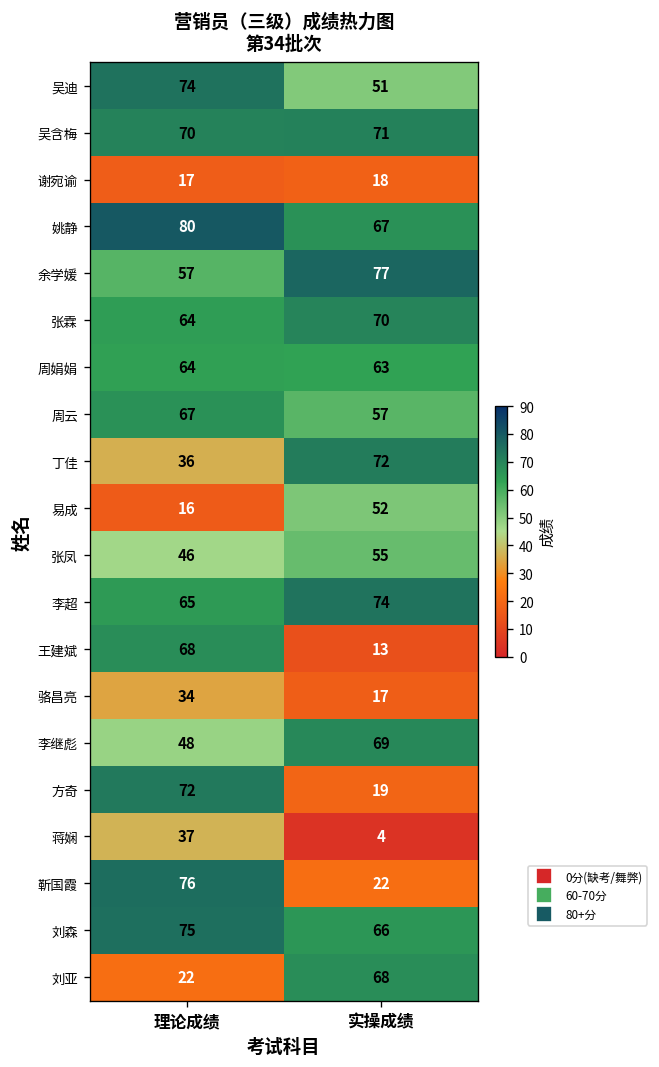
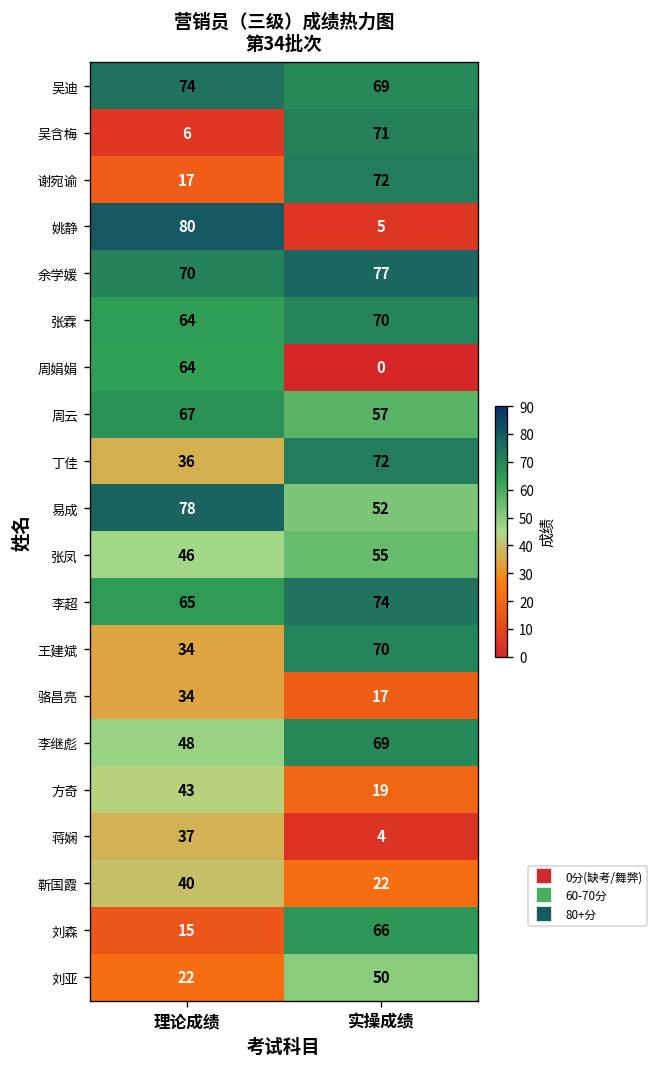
吴迪, 实操成绩: 51 -> 69
吴含梅, 理论成绩: 70 -> 6
谢宛谕, 实操成绩: 18 -> 72
姚静, 实操成绩: 67 -> 5
余学媛, 理论成绩: 57 -> 70
周娟娟, 实操成绩: 63 -> 0
易成, 理论成绩: 16 -> 78
王建斌, 理论成绩: 68 -> 34
王建斌, 实操成绩: 13 -> 70
方奇, 理论成绩: 72 -> 43
靳国霞, 理论成绩: 76 -> 40
刘森, 理论成绩: 75 -> 15
刘亚, 实操成绩: 68 -> 50
